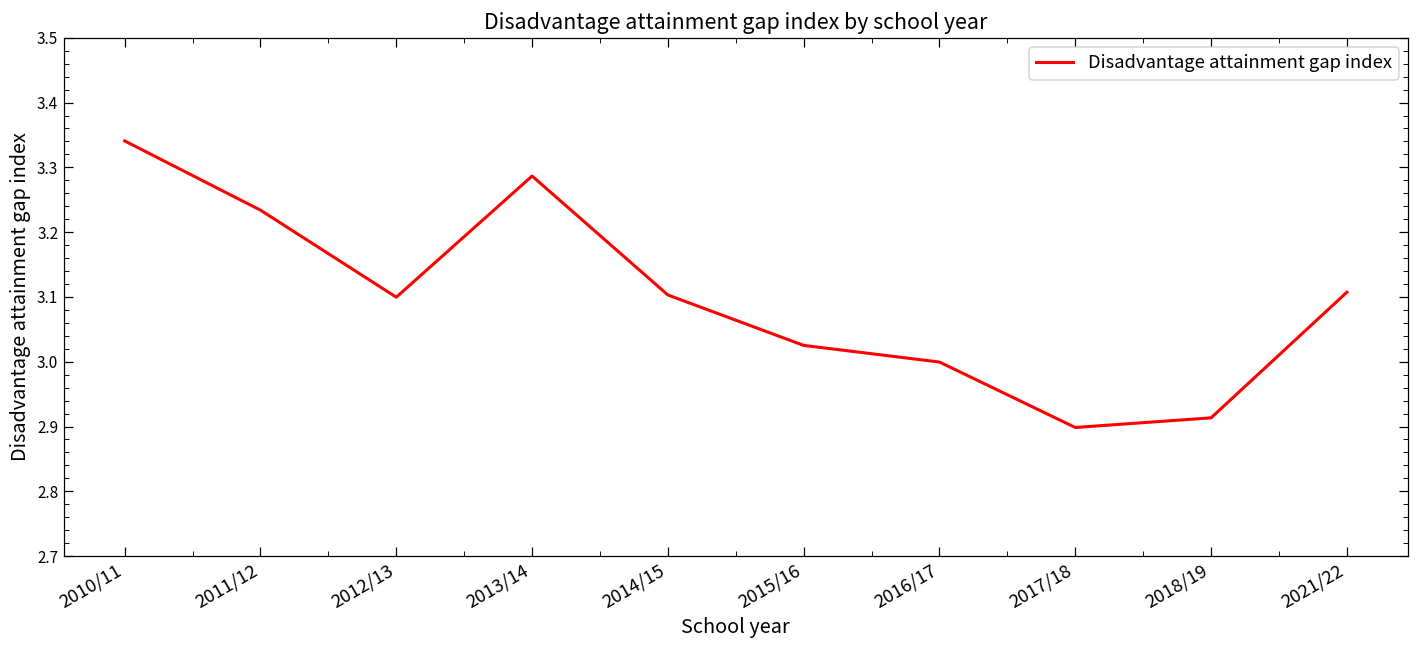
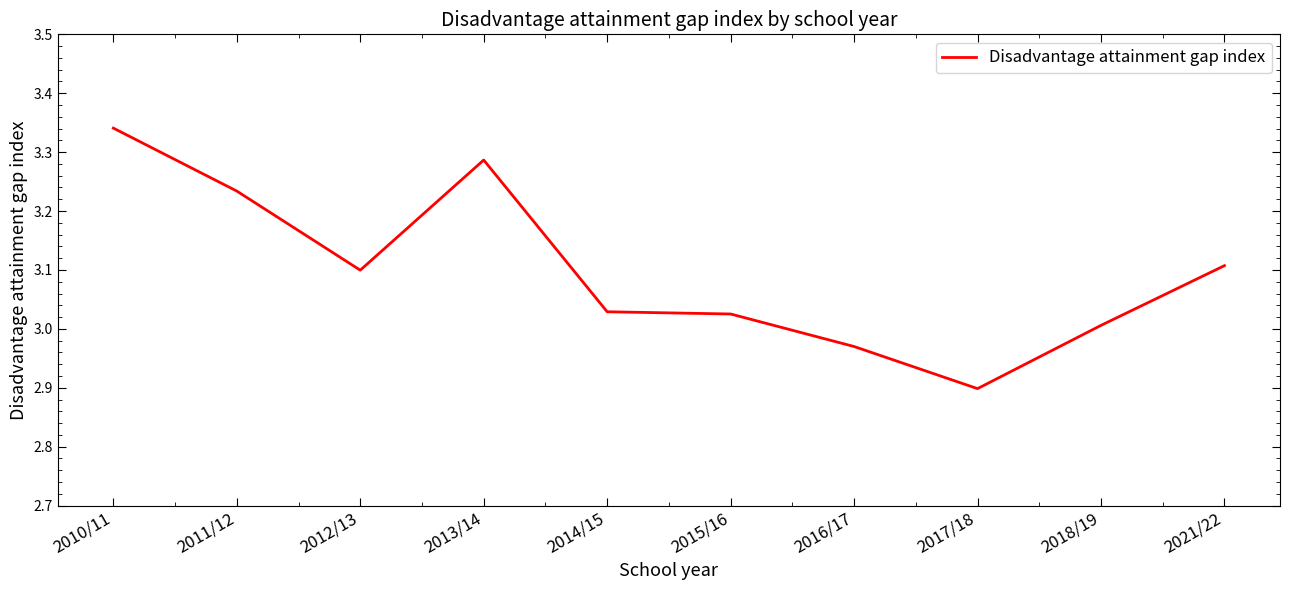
2014/15: 3.10 -> 3.03
2016/17: 3.00 -> 2.97
2018/19: 2.91 -> 3.01
